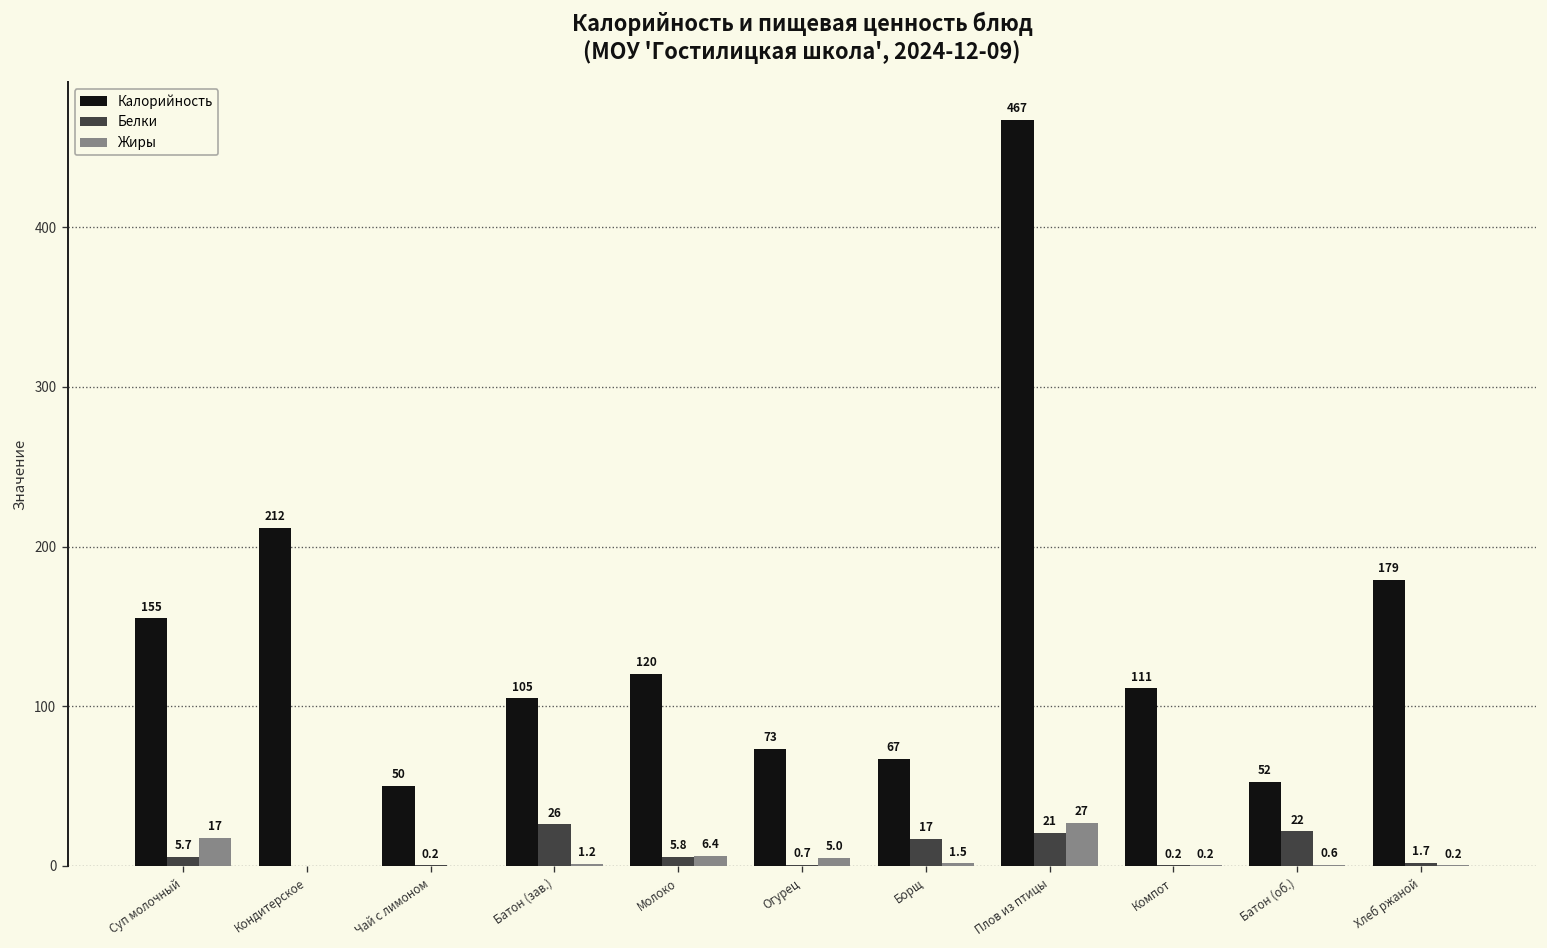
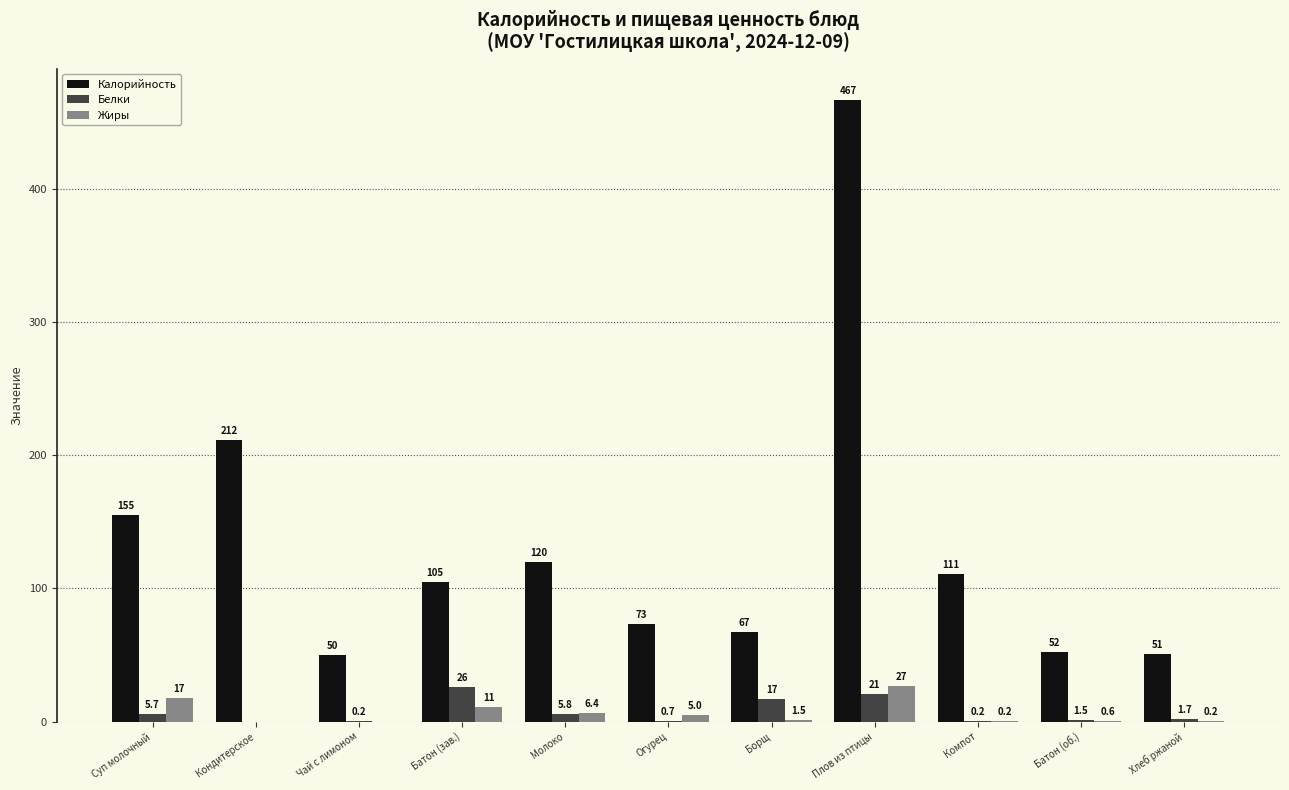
Жиры, Батон (зав.): 1.2 -> 11
Белки, Батон (об.): 22 -> 1.5
Калорийность, Хлеб ржаной: 179 -> 51
